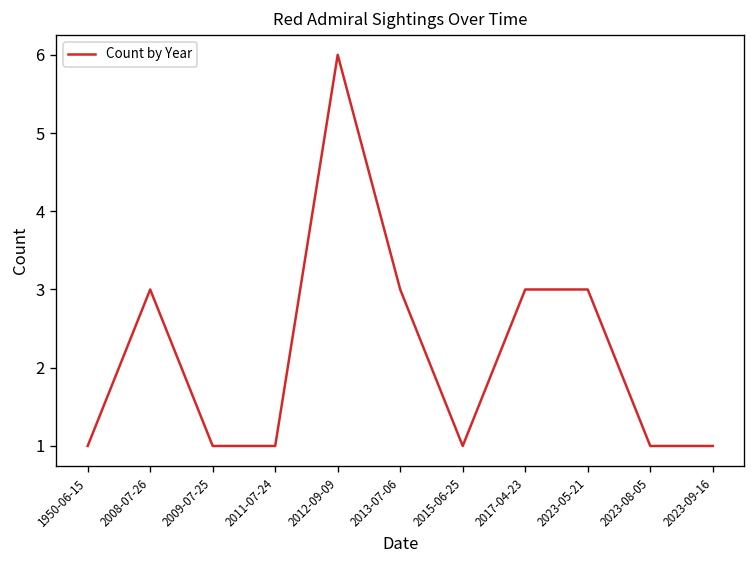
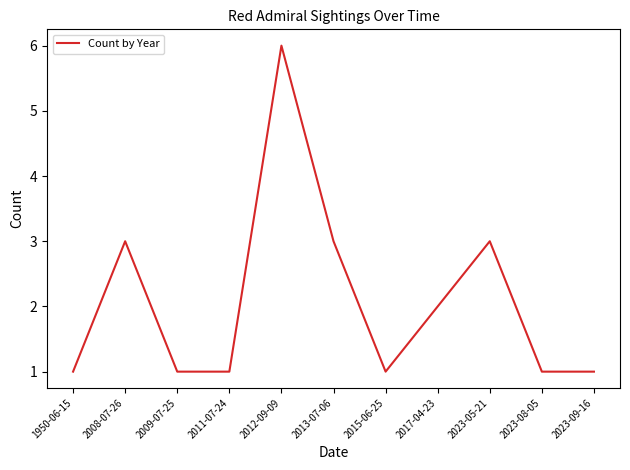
2017-04-23: 3 -> 2
